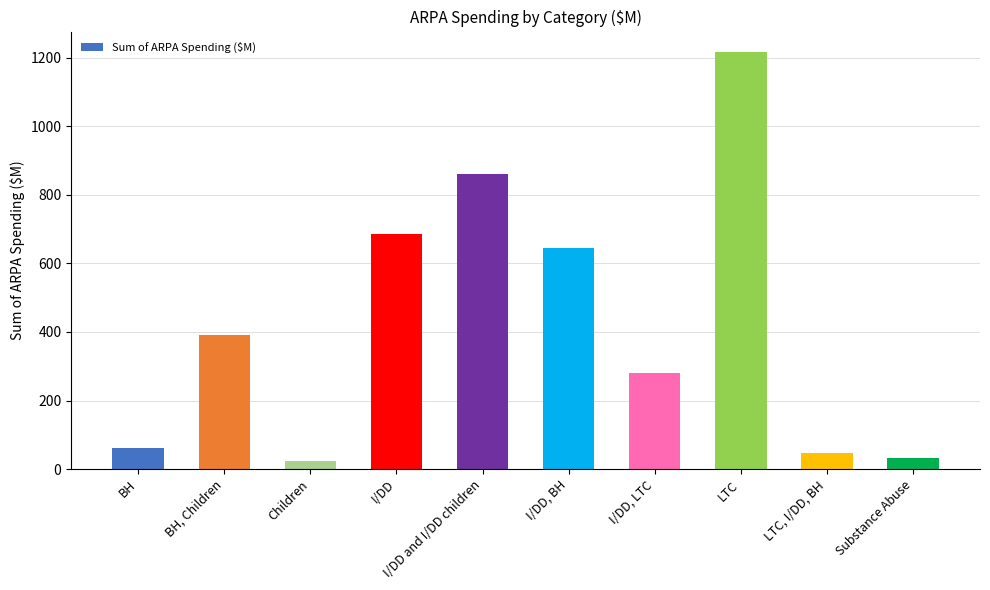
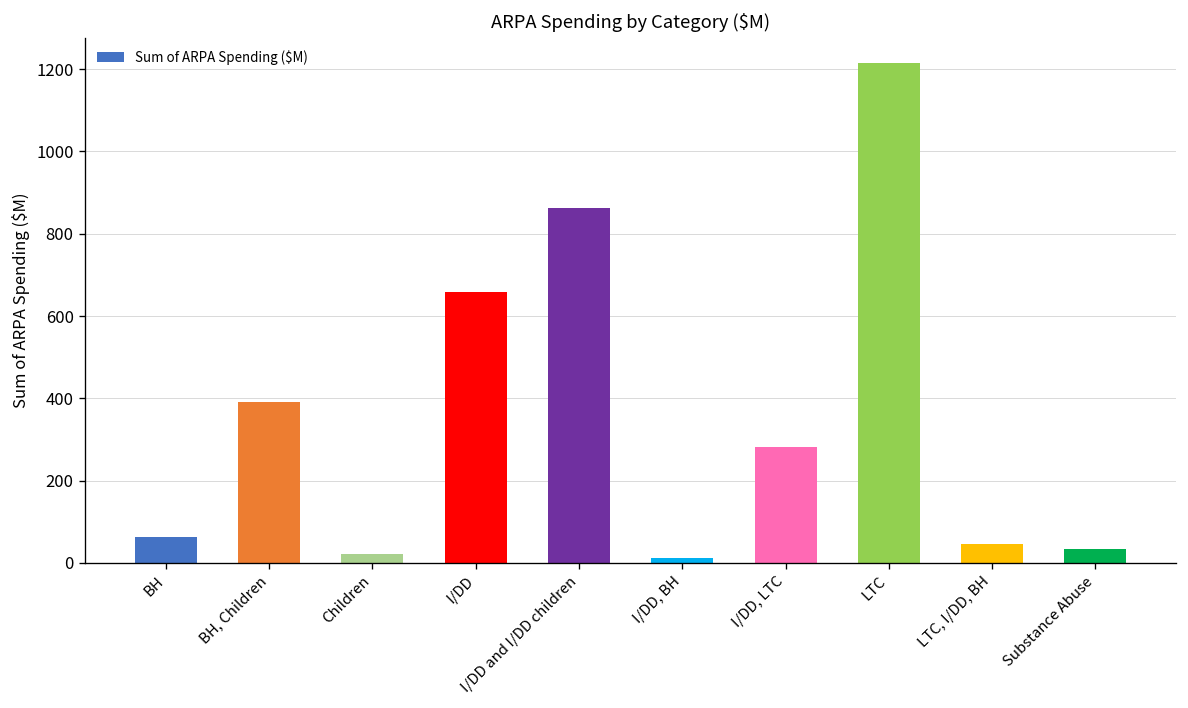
I/DD: 690 -> 660
I/DD, BH: 650 -> 10
